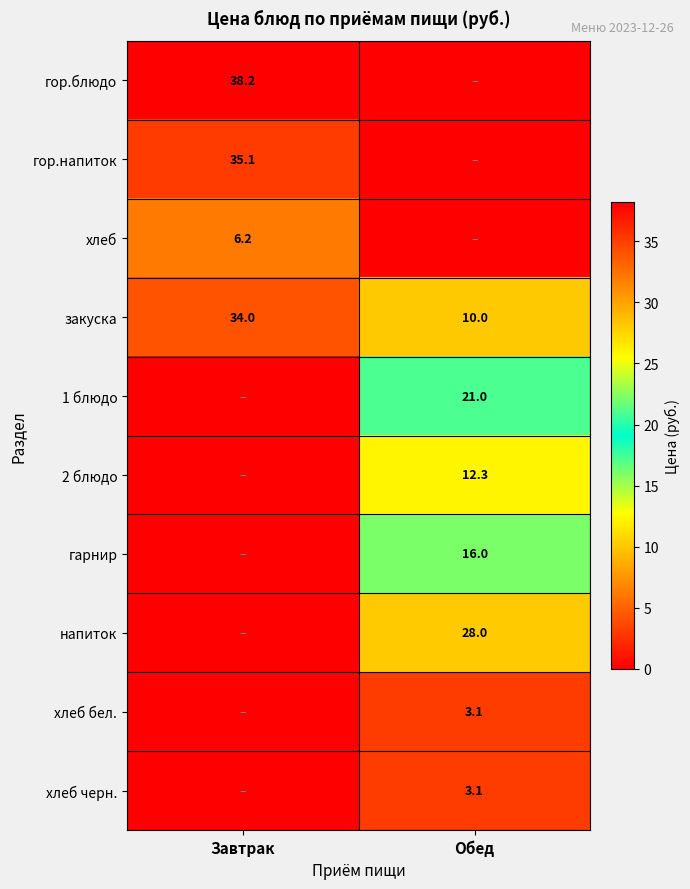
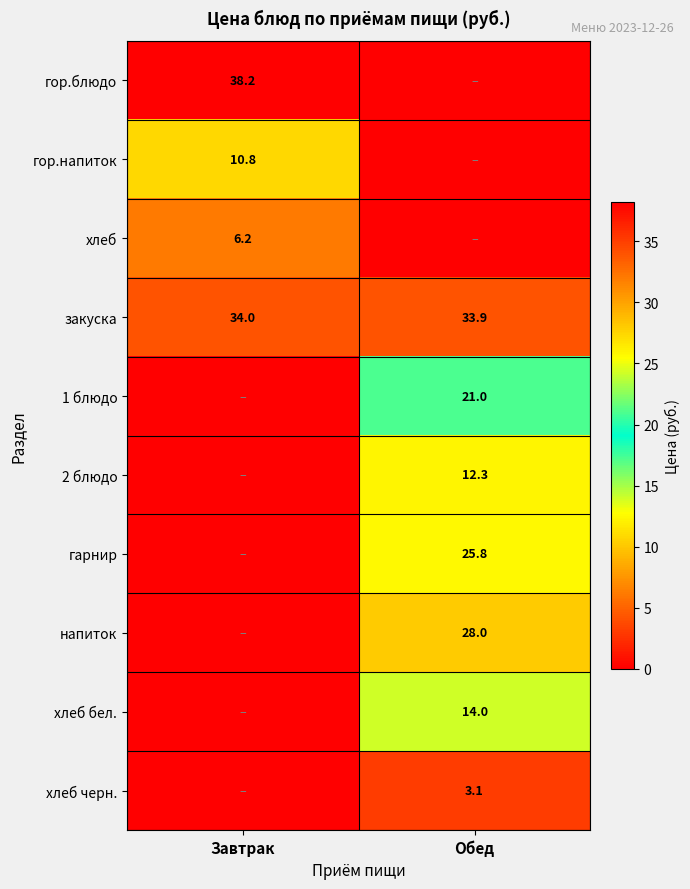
гор.напиток, Завтрак: 35.1 -> 10.8
закуска, Обед: 10.0 -> 33.9
гарнир, Обед: 16.0 -> 25.8
хлеб бел., Обед: 3.1 -> 14.0
